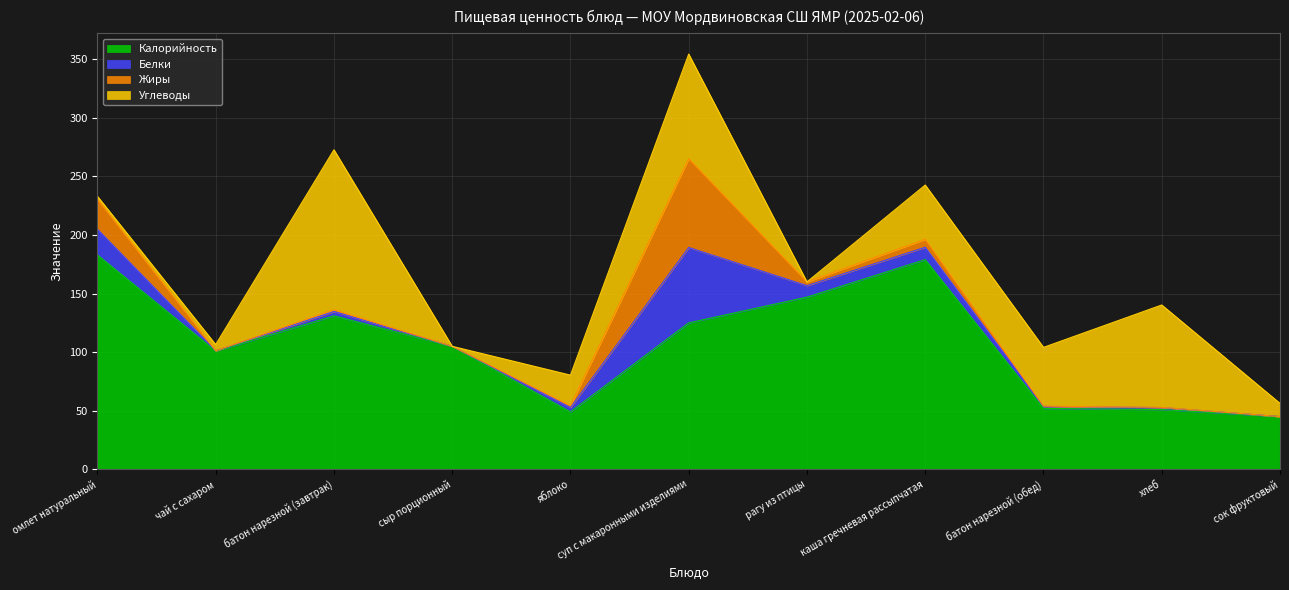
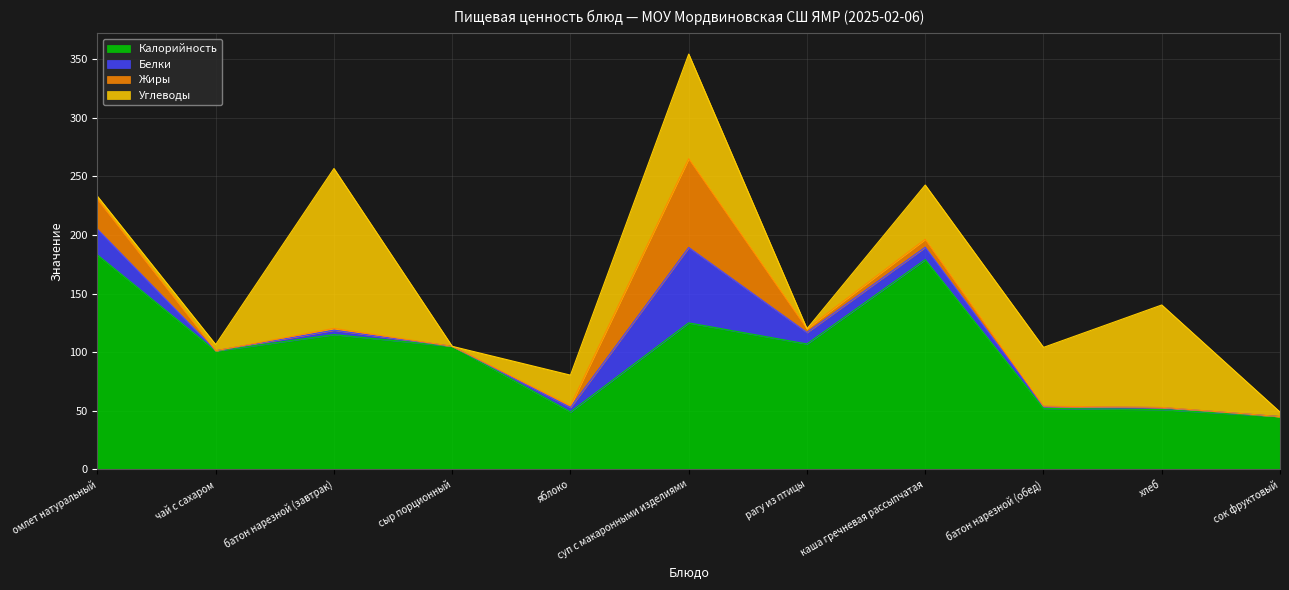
Калорийность, батон нарезной (завтрак): 131 -> 115
Калорийность, рагу из птицы: 147 -> 107
Углеводы, сок фруктовый: 11 -> 4
